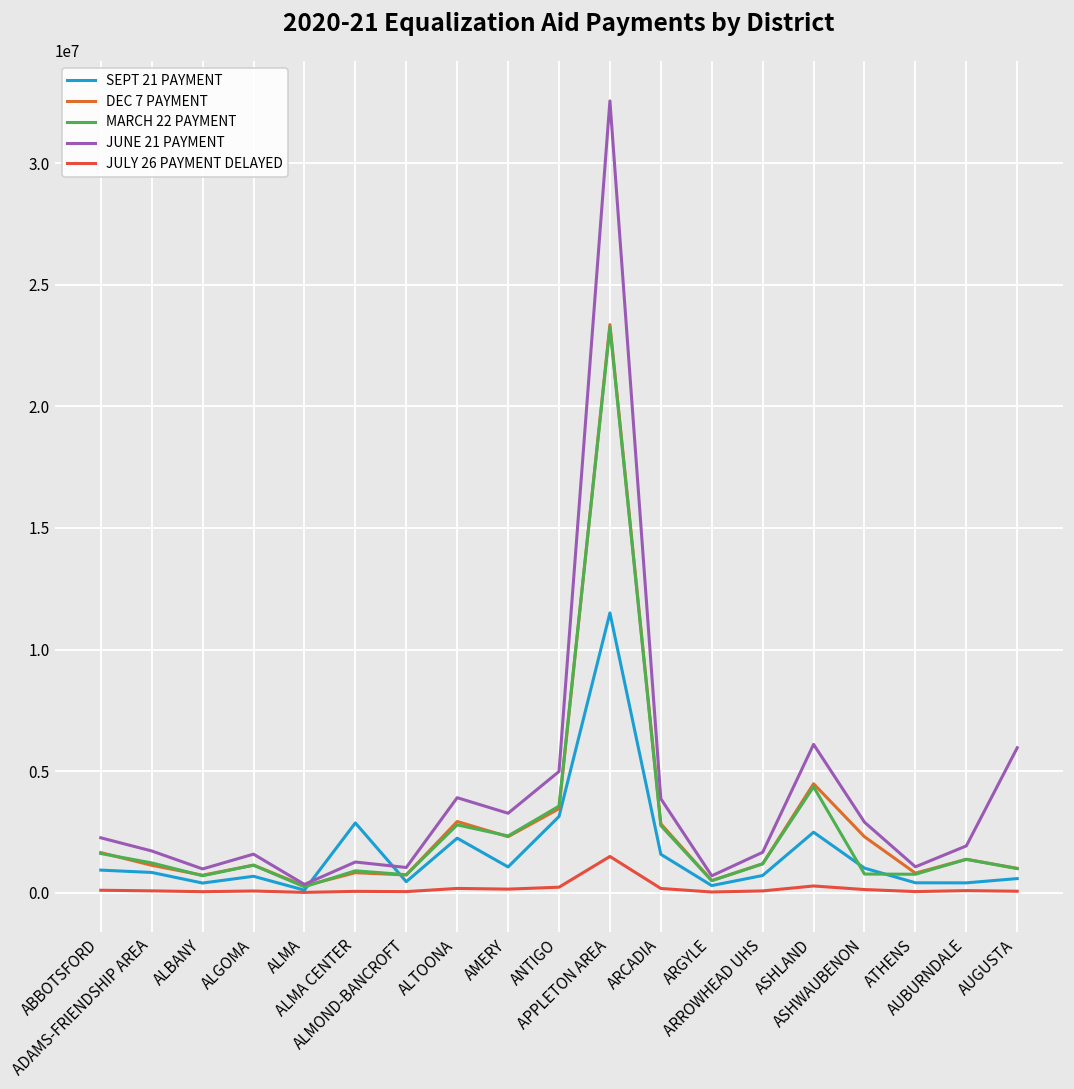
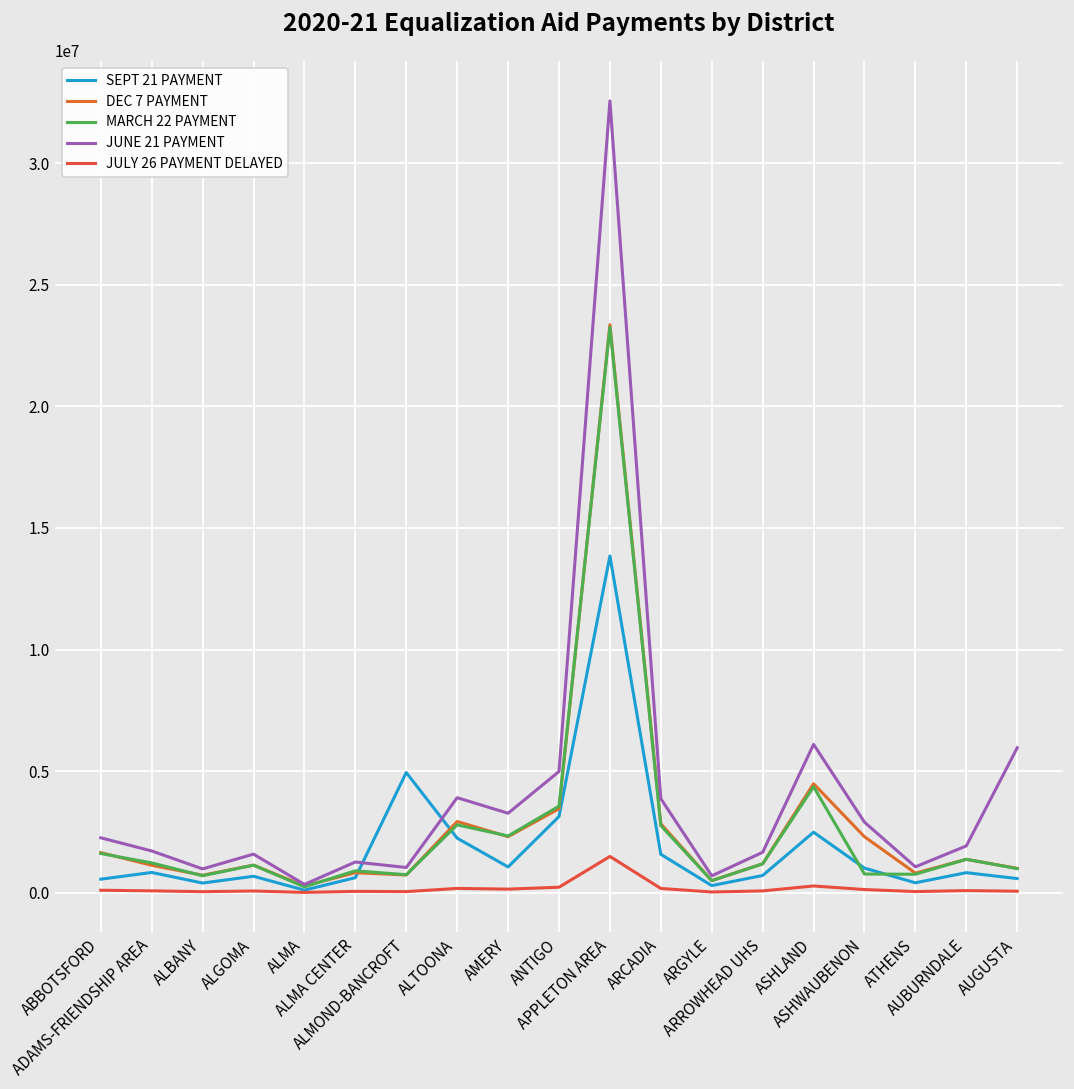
SEPT 21 PAYMENT, ABBOTSFORD: 900000 -> 600000
SEPT 21 PAYMENT, ALMA CENTER: 2900000 -> 600000
SEPT 21 PAYMENT, ALMOND-BANCROFT: 500000 -> 4900000
SEPT 21 PAYMENT, APPLETON AREA: 11500000 -> 13800000
SEPT 21 PAYMENT, AUBURNDALE: 400000 -> 800000
